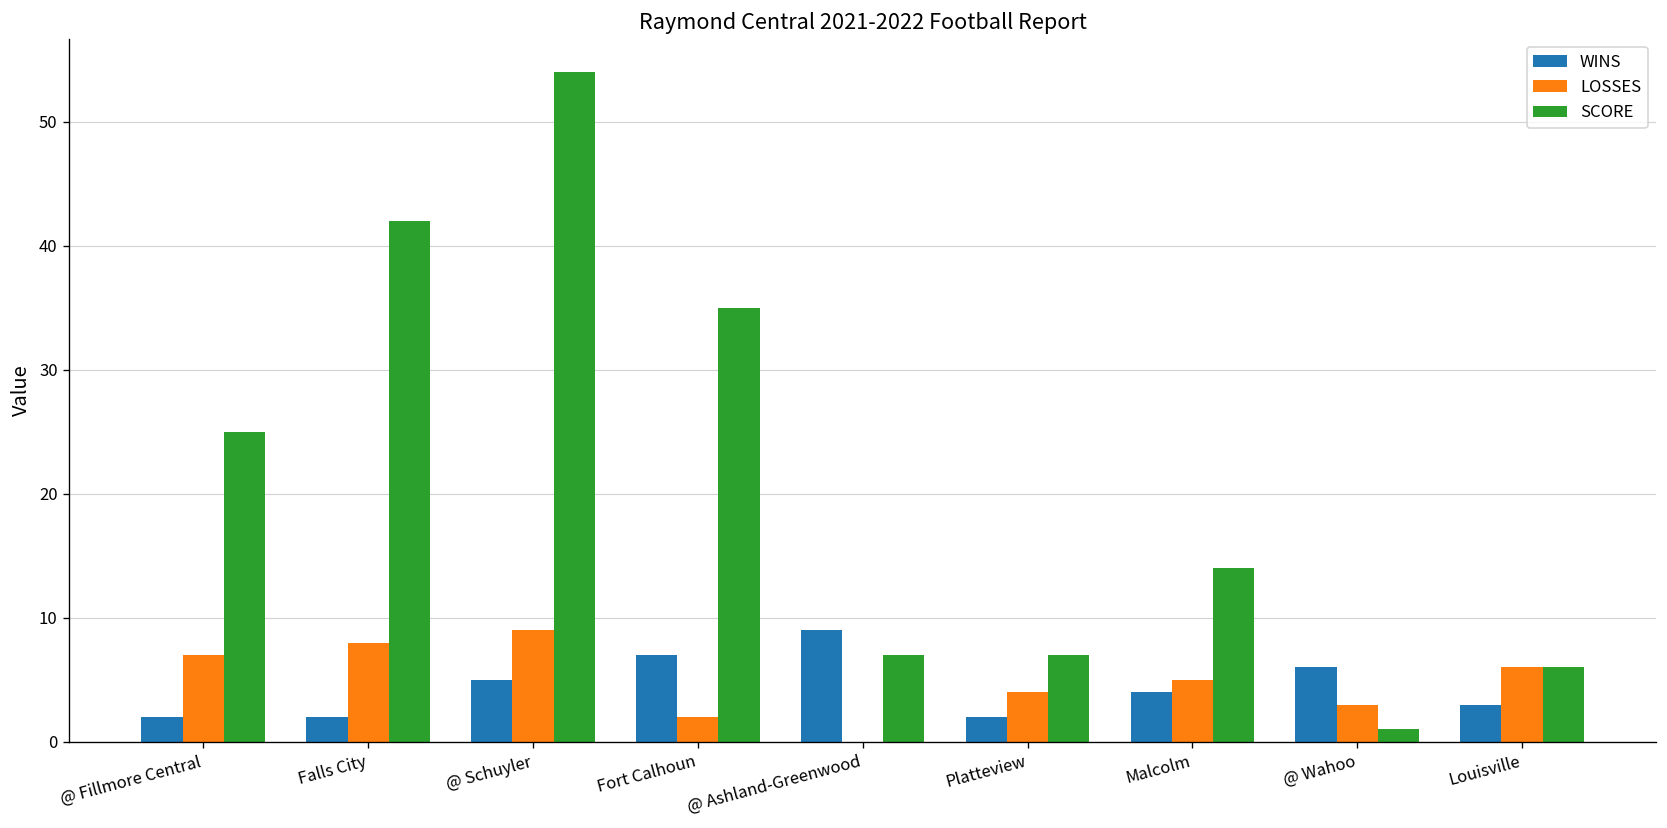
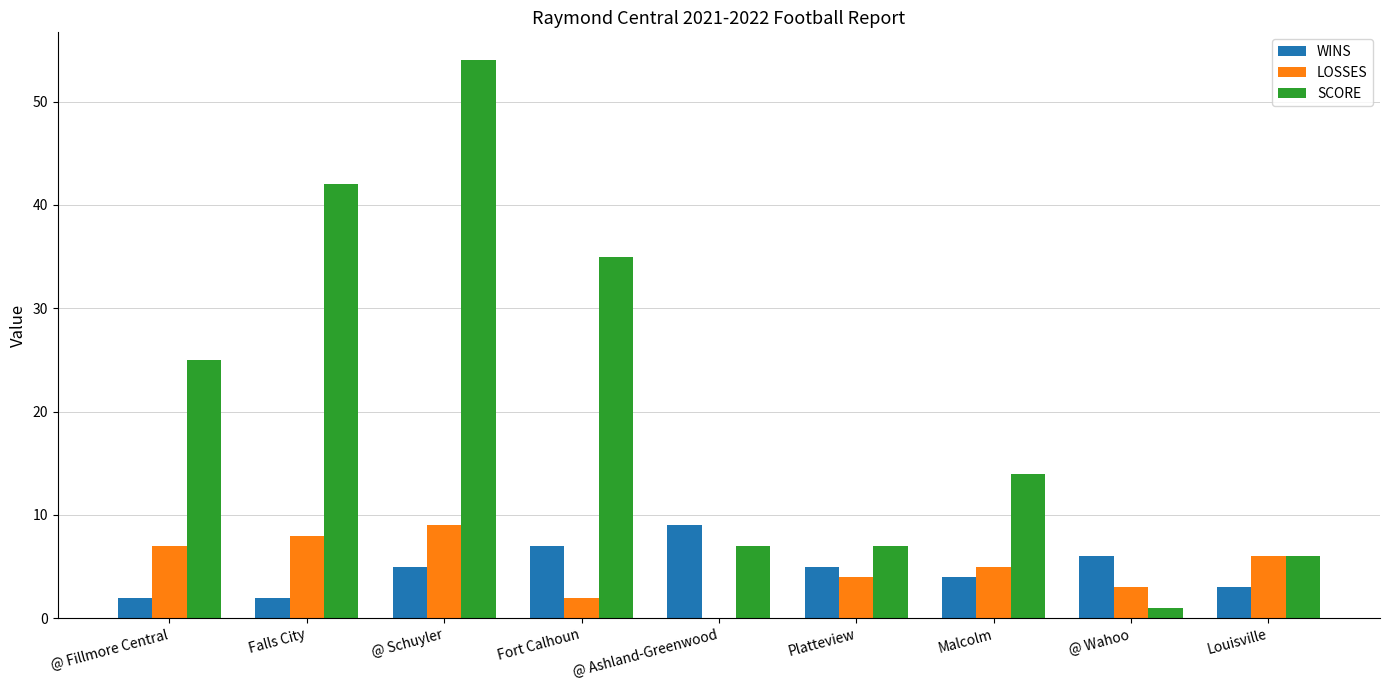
WINS, Platteview: 2 -> 5
